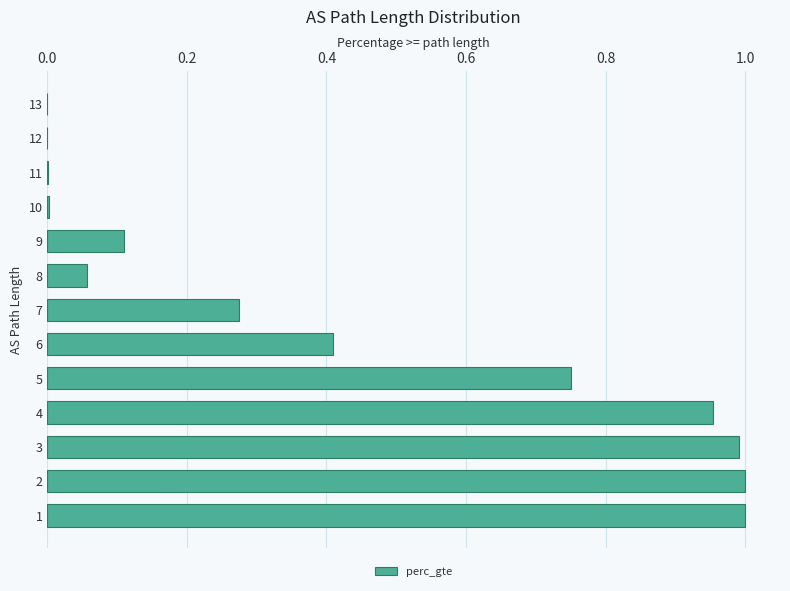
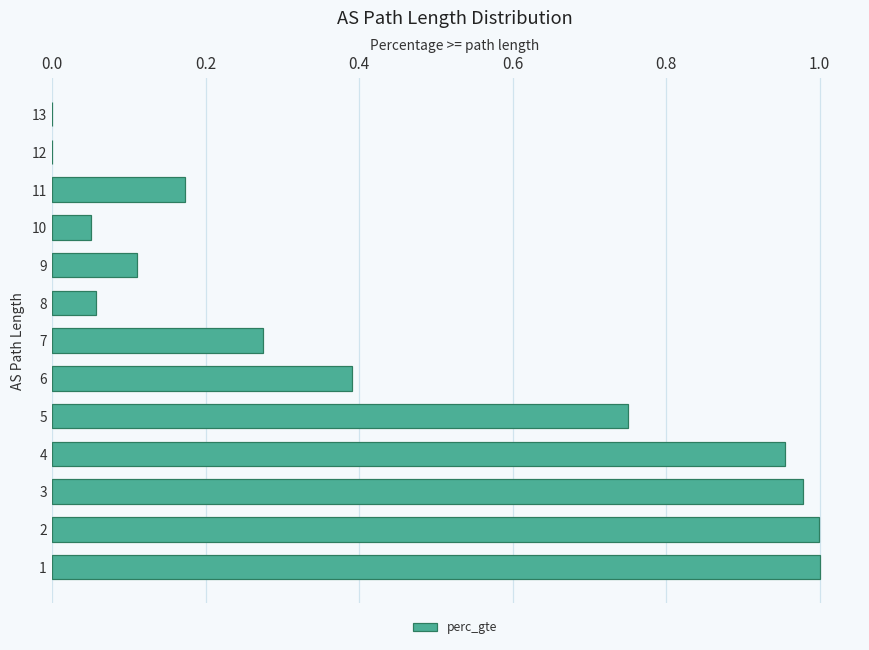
11: 0.00 -> 0.17
10: 0.00 -> 0.05
6: 0.41 -> 0.39
3: 0.99 -> 0.98
